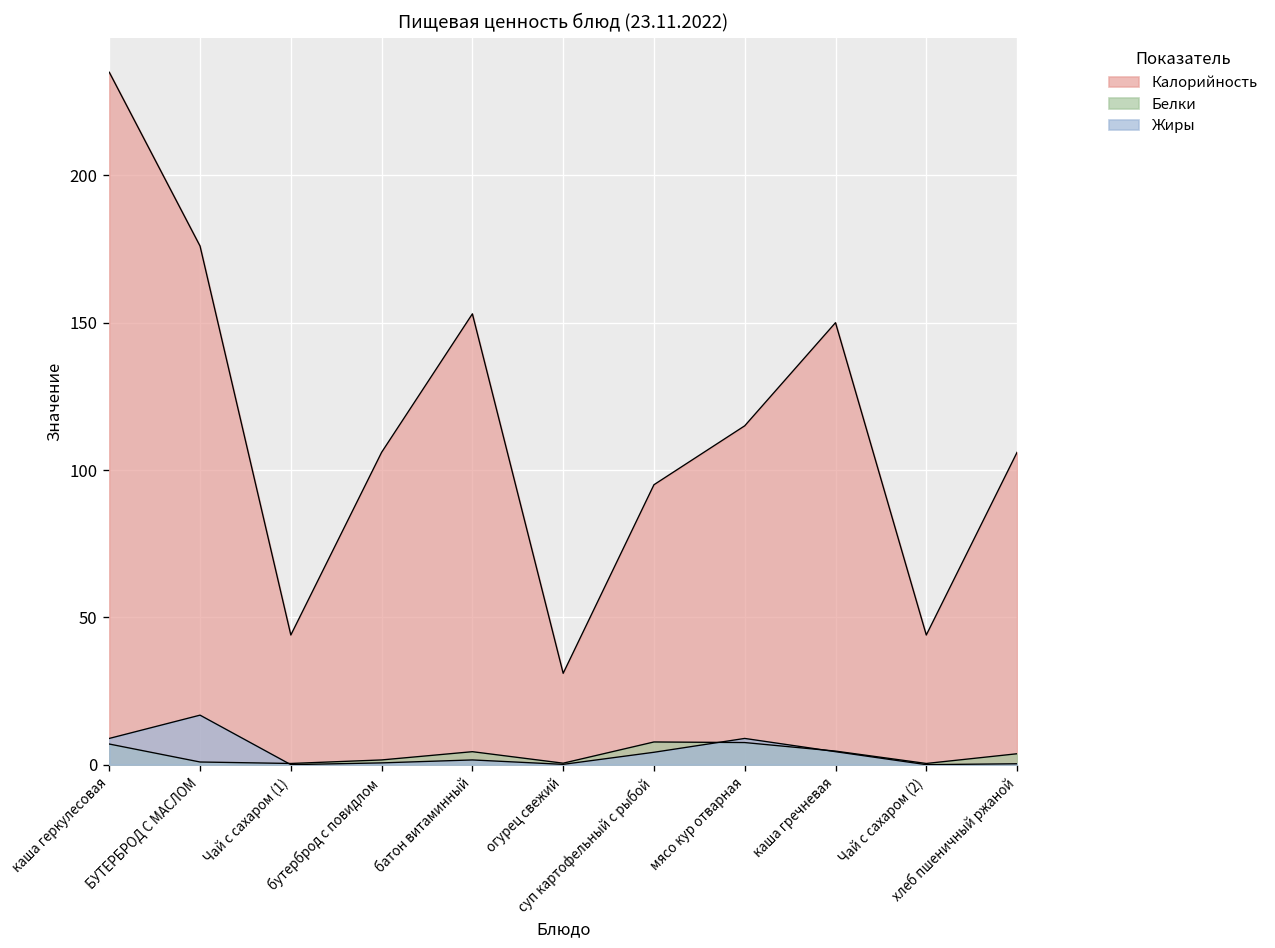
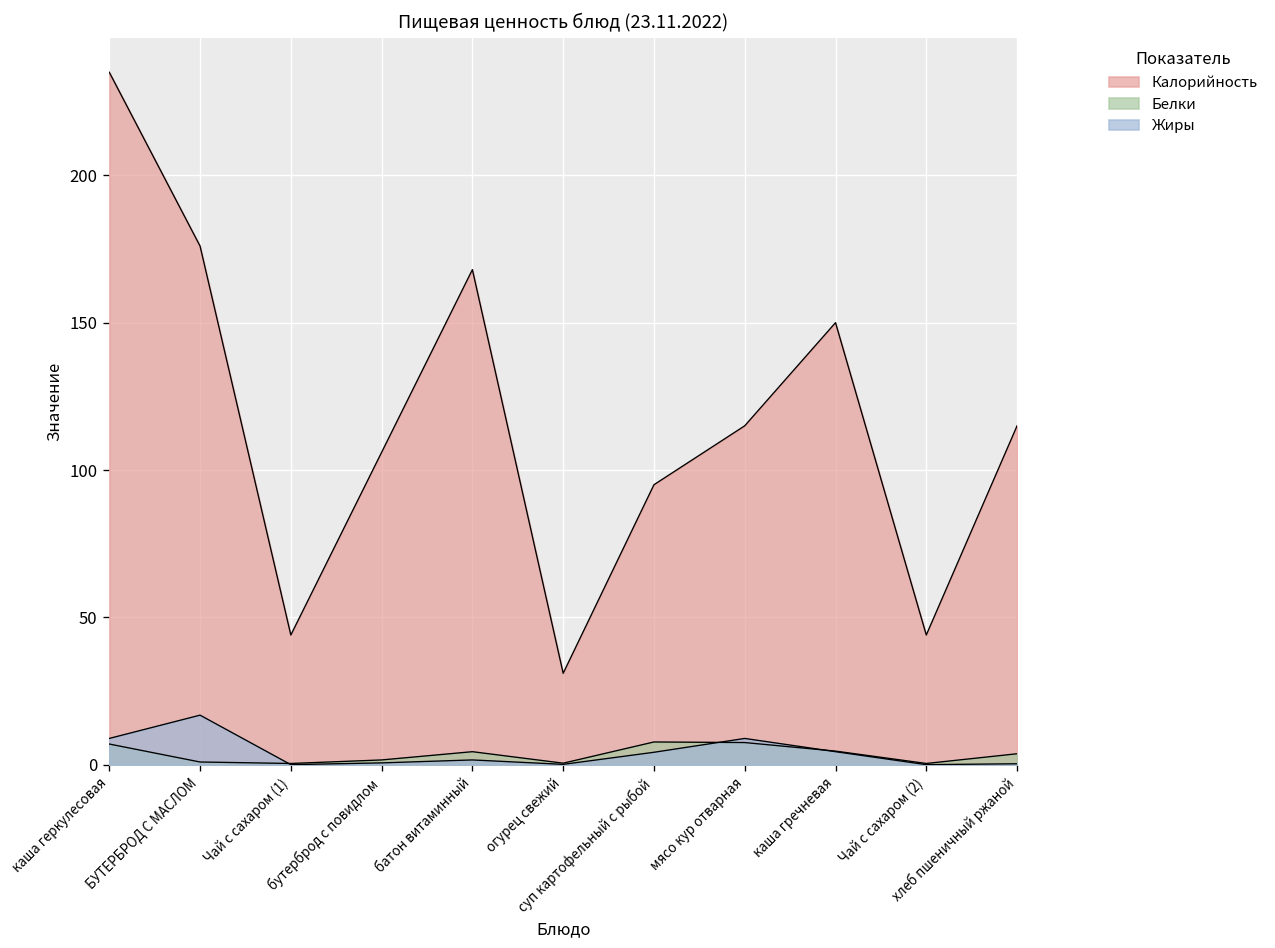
Калорийность, батон витаминный: 153 -> 168
Калорийность, хлеб пшеничный ржаной: 106 -> 115
